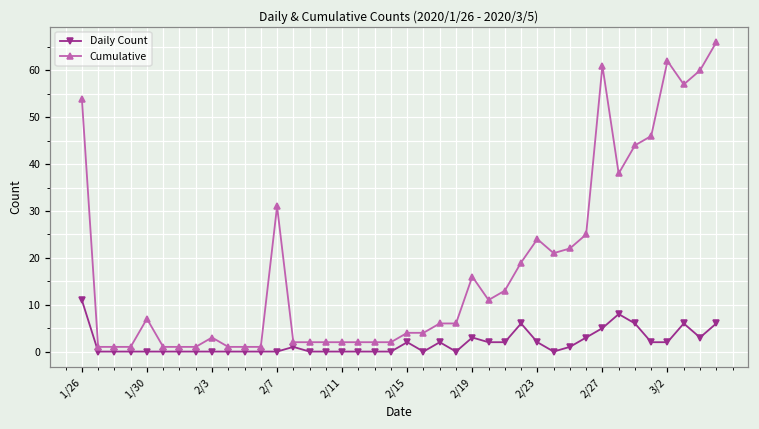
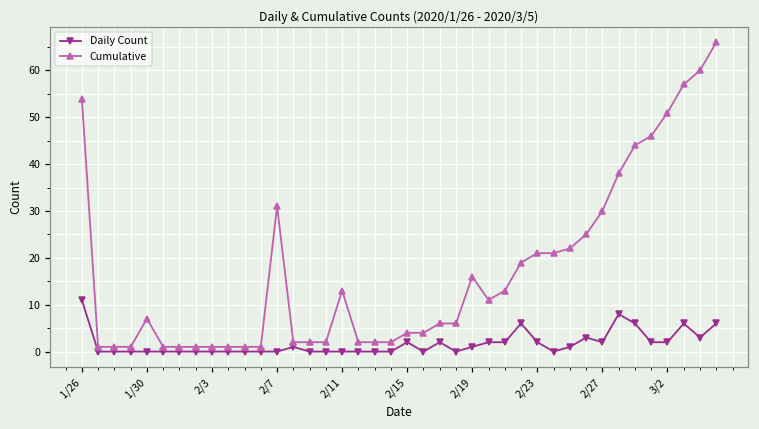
Cumulative, 2/3: 3 -> 1
Cumulative, 2/11: 2 -> 13
Daily Count, 2/19: 3 -> 1
Cumulative, 2/23: 24 -> 21
Daily Count, 2/27: 5 -> 2
Cumulative, 2/27: 61 -> 30
Cumulative, 3/2: 62 -> 51
